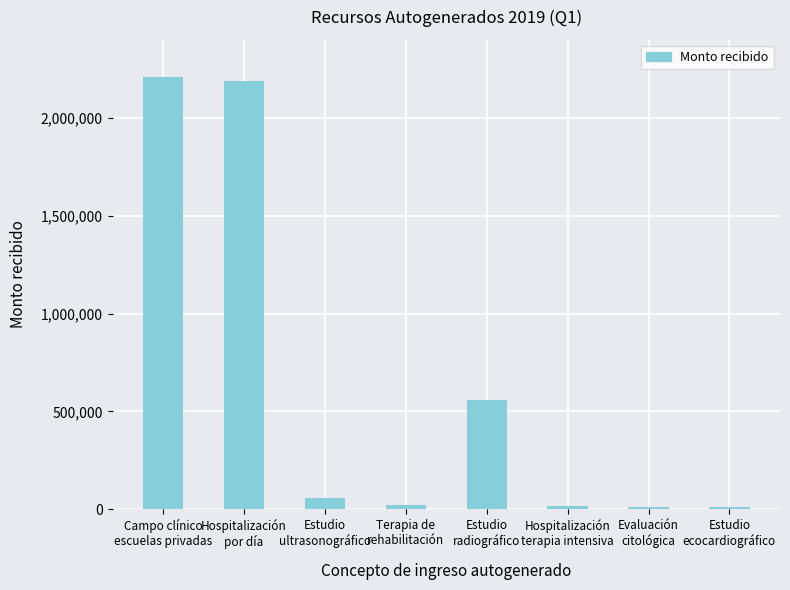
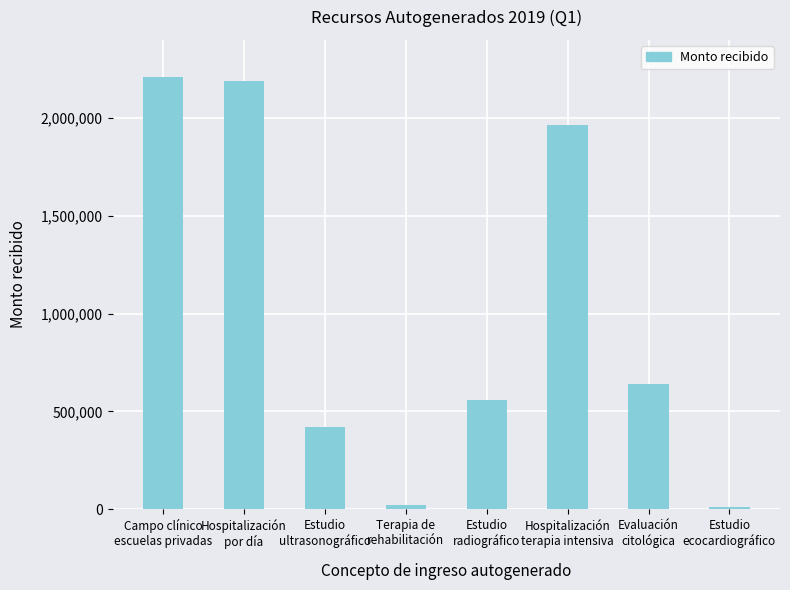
Estudio ultrasonográfico: 60,000 -> 420,000
Hospitalización terapia intensiva: 10,000 -> 1,960,000
Evaluación citológica: 10,000 -> 640,000
